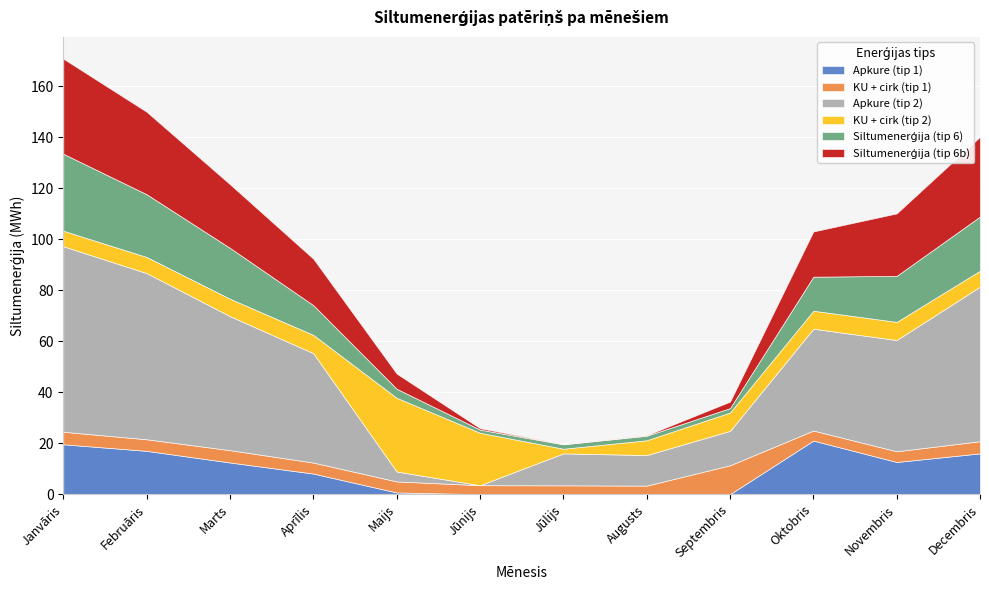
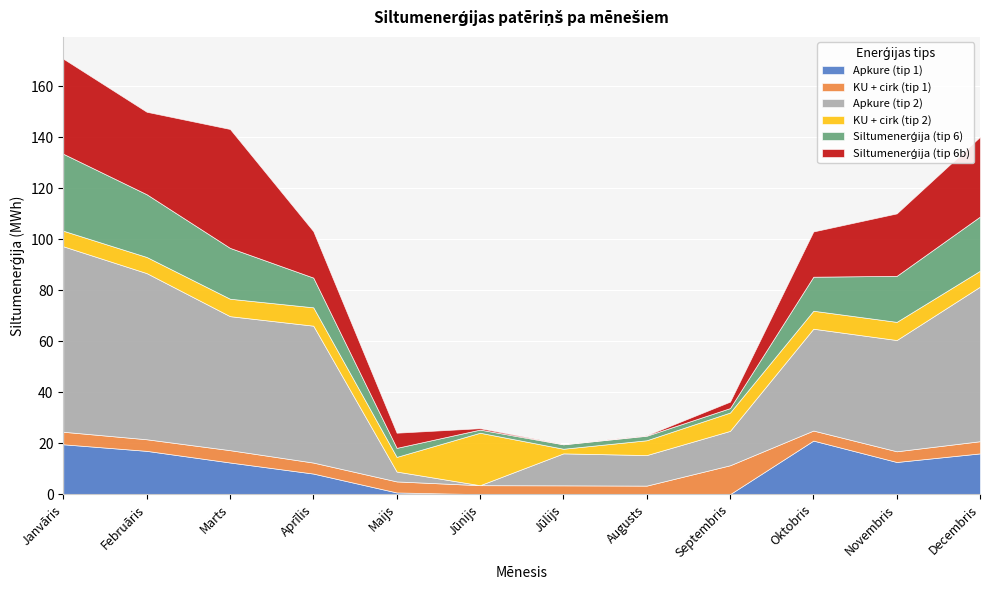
Siltumenerģija (tip 6b), Marts: 25 -> 47
Apkure (tip 2), Aprīlis: 43 -> 54
KU + cirk (tip 2), Maijs: 29 -> 6
